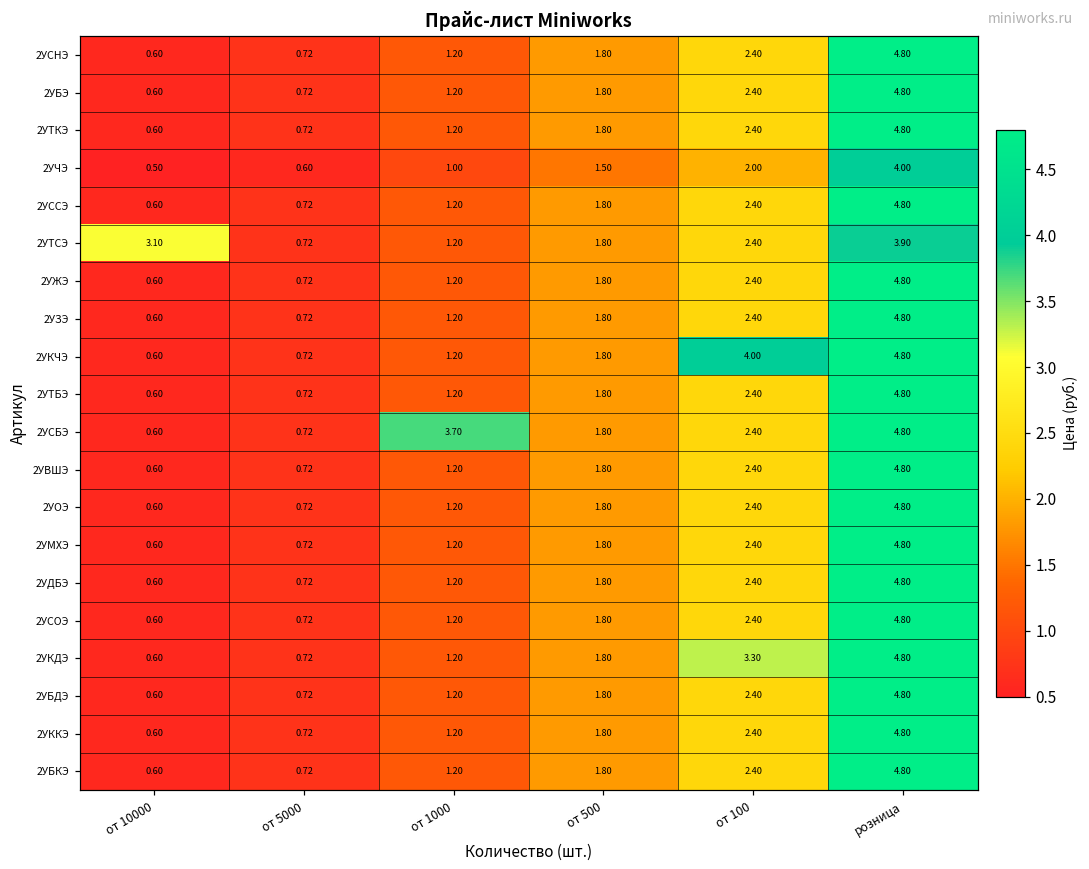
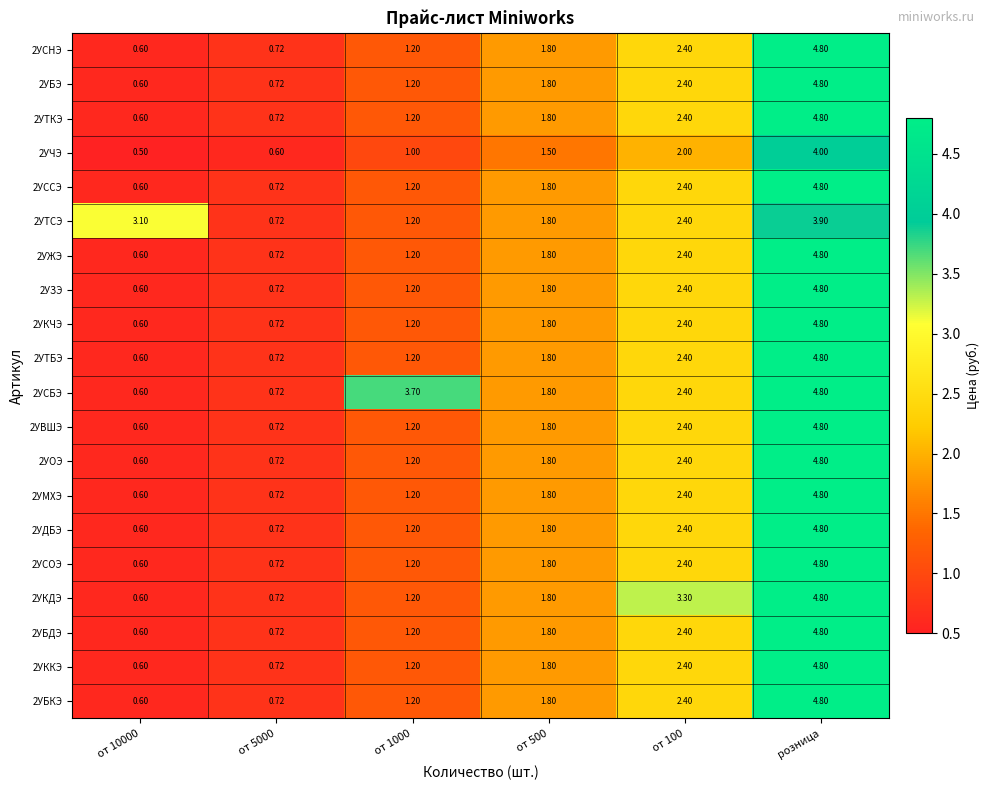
2УКЧЭ, от 100: 4.00 -> 2.40
